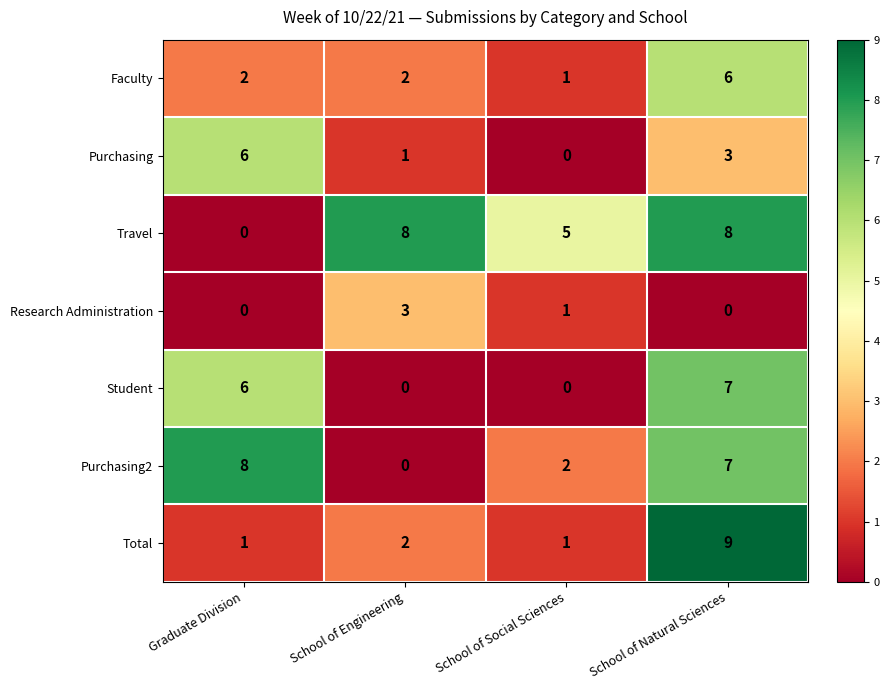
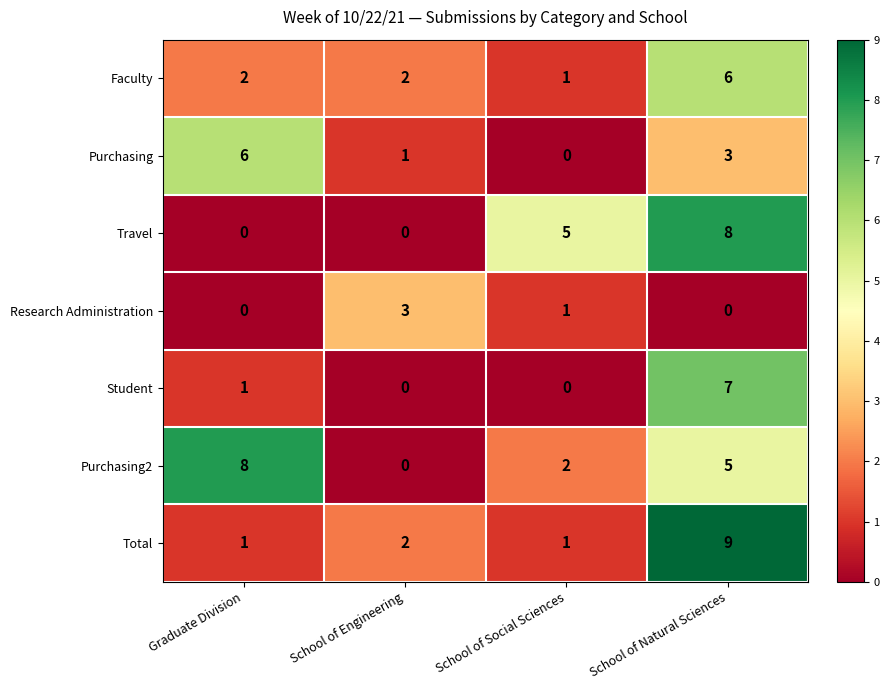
Travel, School of Engineering: 8 -> 0
Student, Graduate Division: 6 -> 1
Purchasing2, School of Natural Sciences: 7 -> 5
